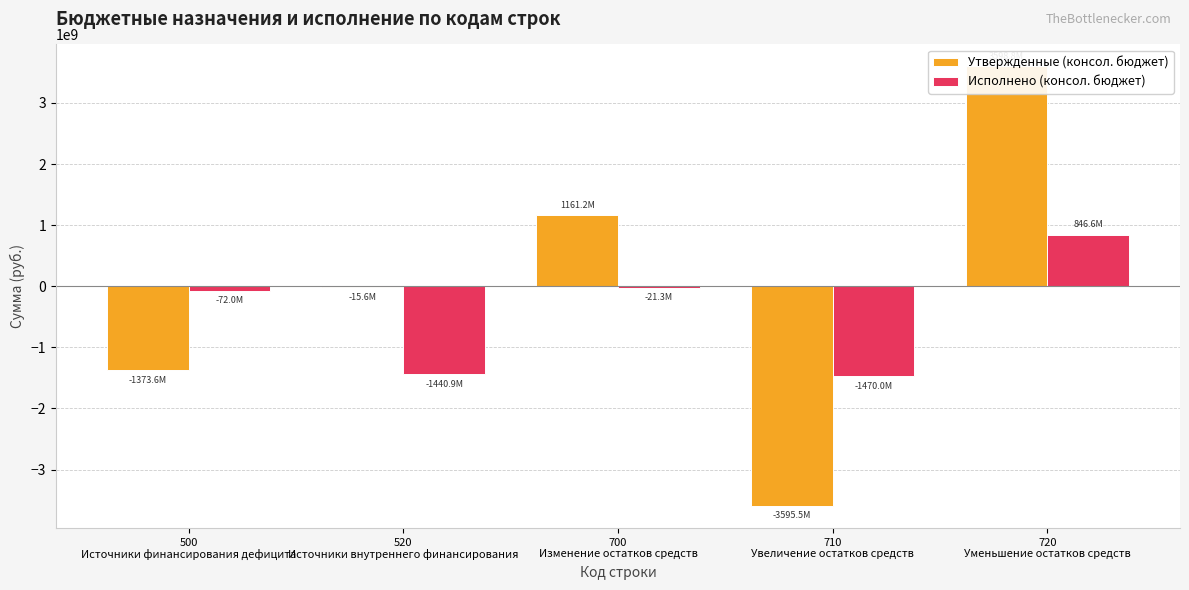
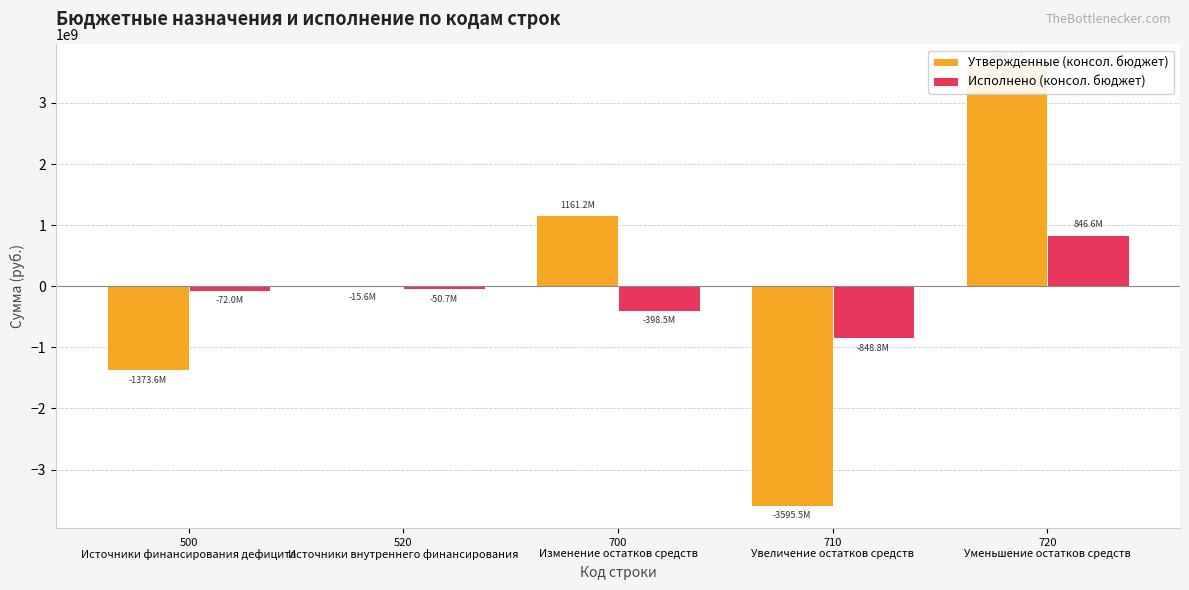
Исполнено (консол. бюджет), 520 Источники внутреннего финансирования: -1440.9M -> -50.7M
Исполнено (консол. бюджет), 700 Изменение остатков средств: -21.3M -> -398.5M
Исполнено (консол. бюджет), 710 Увеличение остатков средств: -1470.0M -> -848.8M
